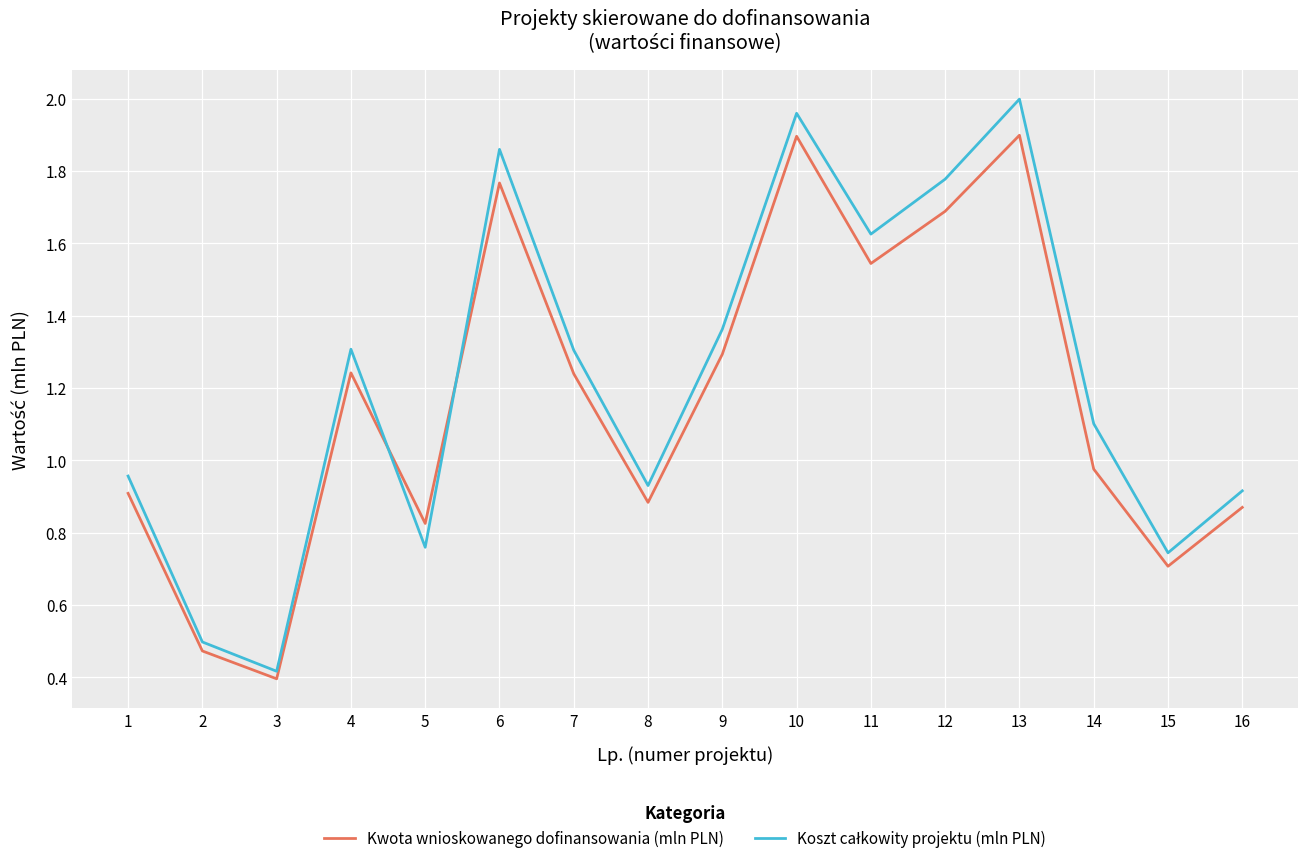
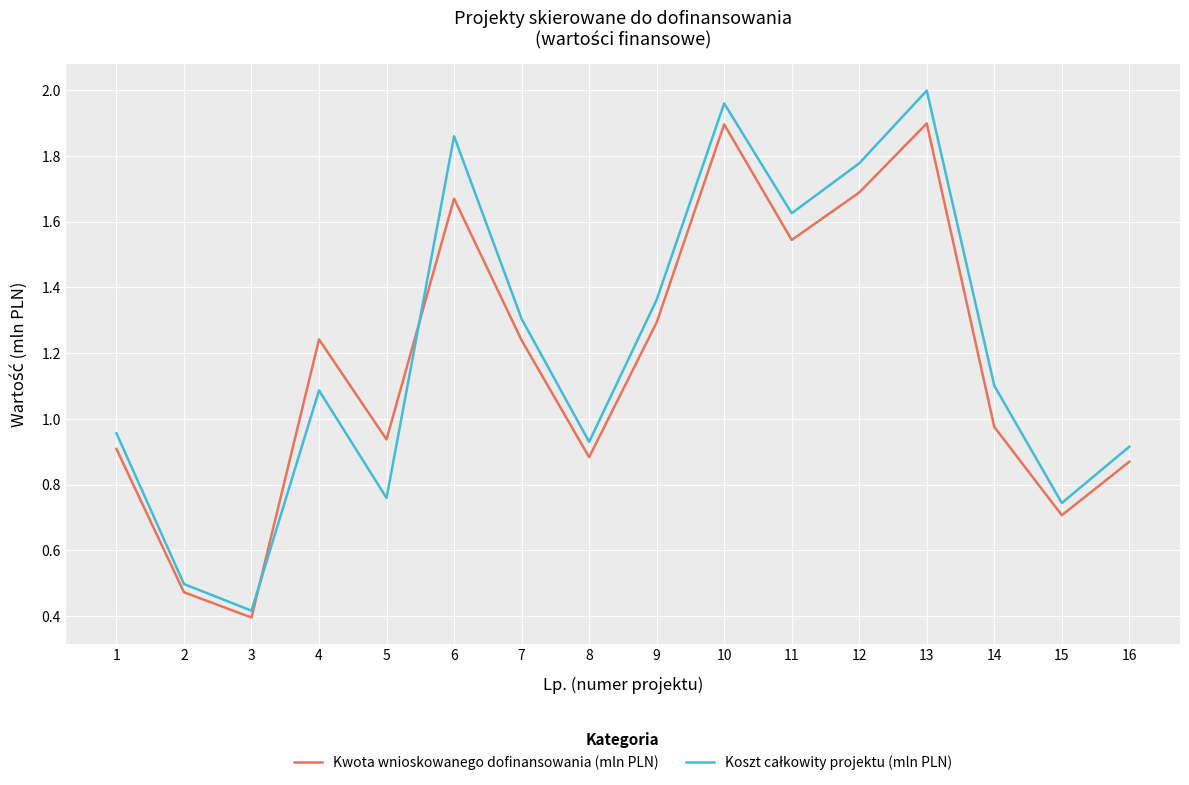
Koszt całkowity projektu (mln PLN), 4: 1.31 -> 1.09
Kwota wnioskowanego dofinansowania (mln PLN), 5: 0.83 -> 0.94
Kwota wnioskowanego dofinansowania (mln PLN), 6: 1.77 -> 1.67
